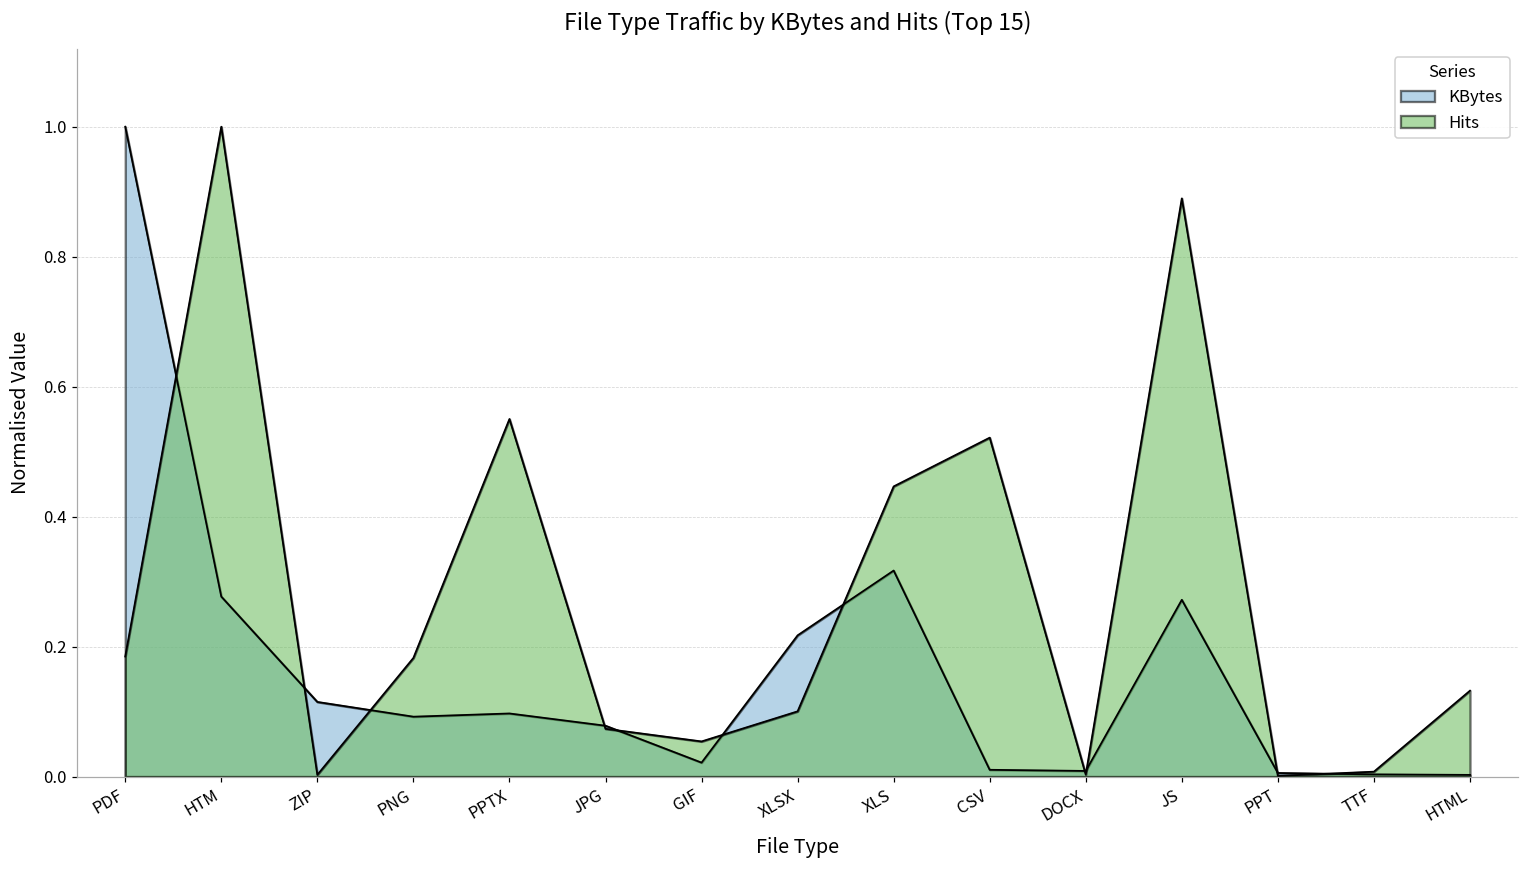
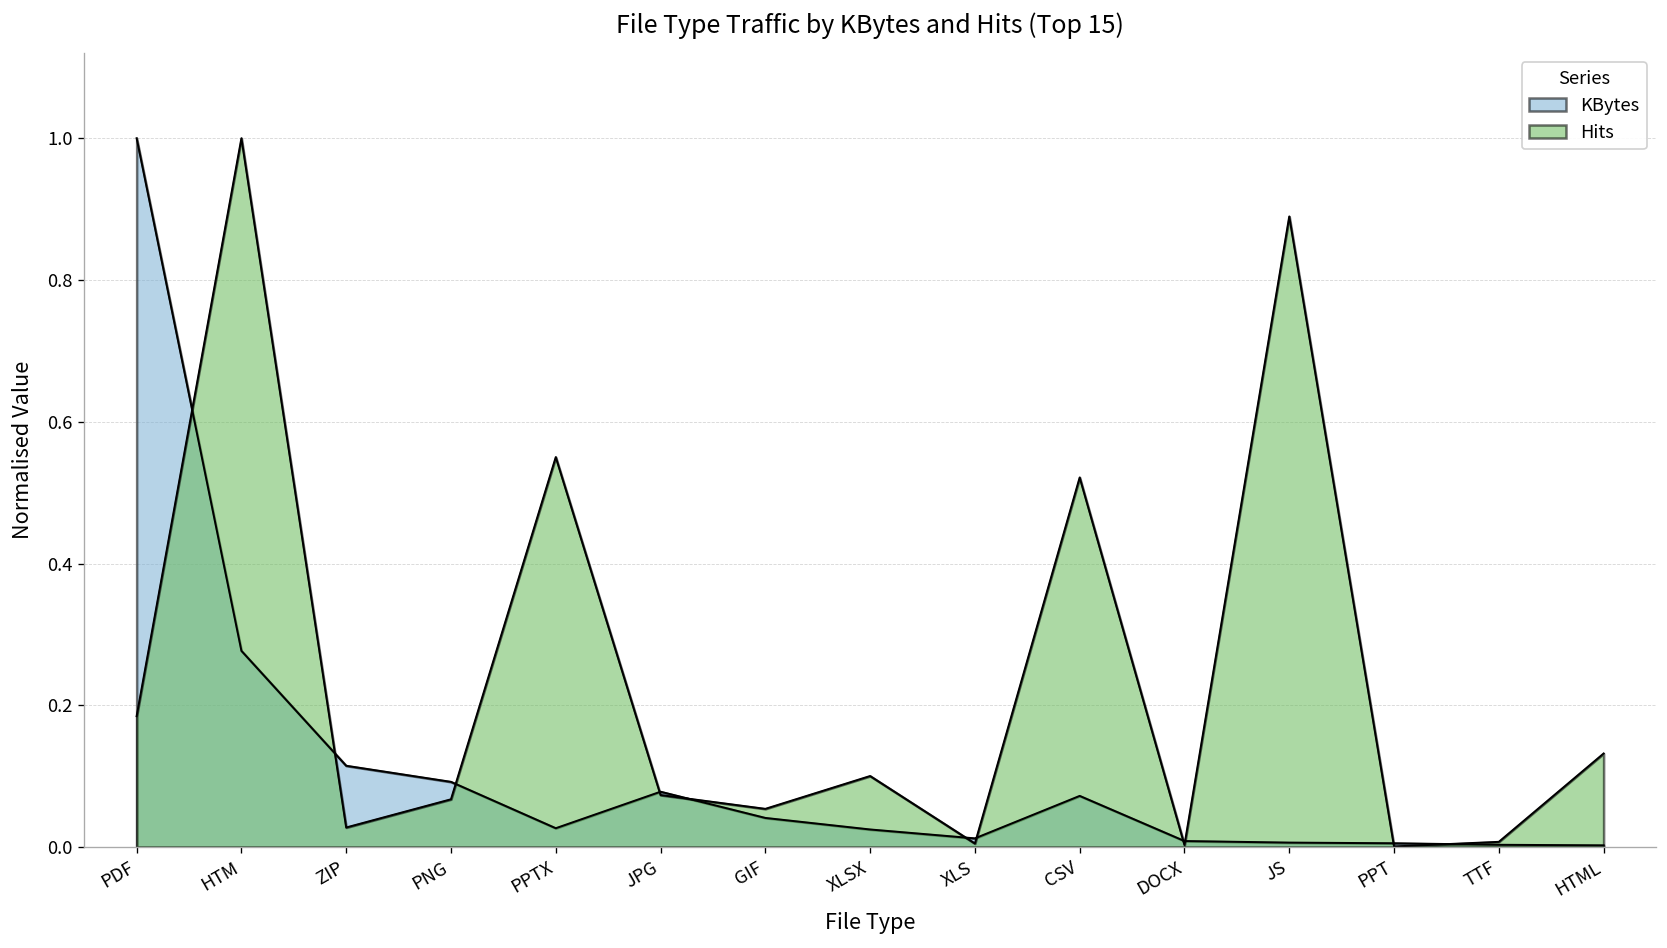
Hits, ZIP: 0.00 -> 0.03
Hits, PNG: 0.18 -> 0.07
KBytes, PPTX: 0.10 -> 0.03
KBytes, GIF: 0.02 -> 0.04
KBytes, XLSX: 0.22 -> 0.02
KBytes, XLS: 0.32 -> 0.01
Hits, XLS: 0.45 -> 0.01
KBytes, CSV: 0.01 -> 0.07
KBytes, JS: 0.27 -> 0.01
